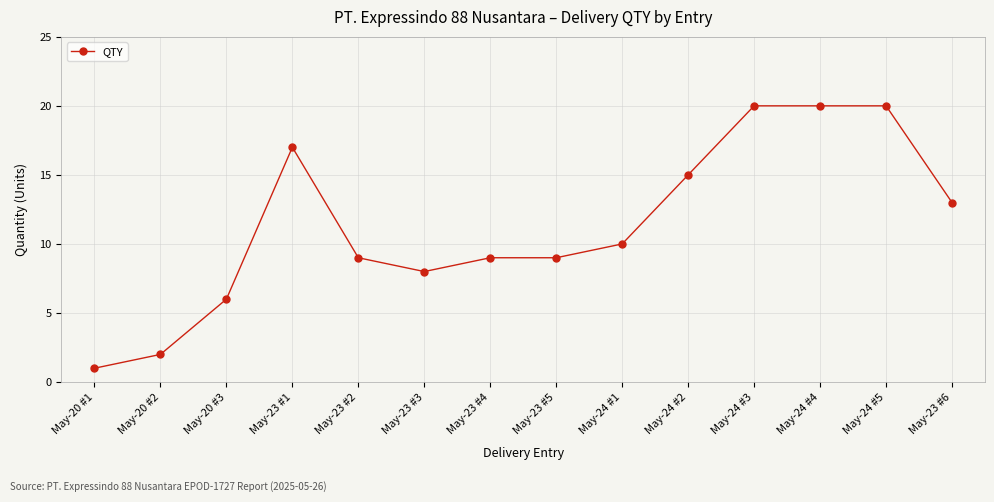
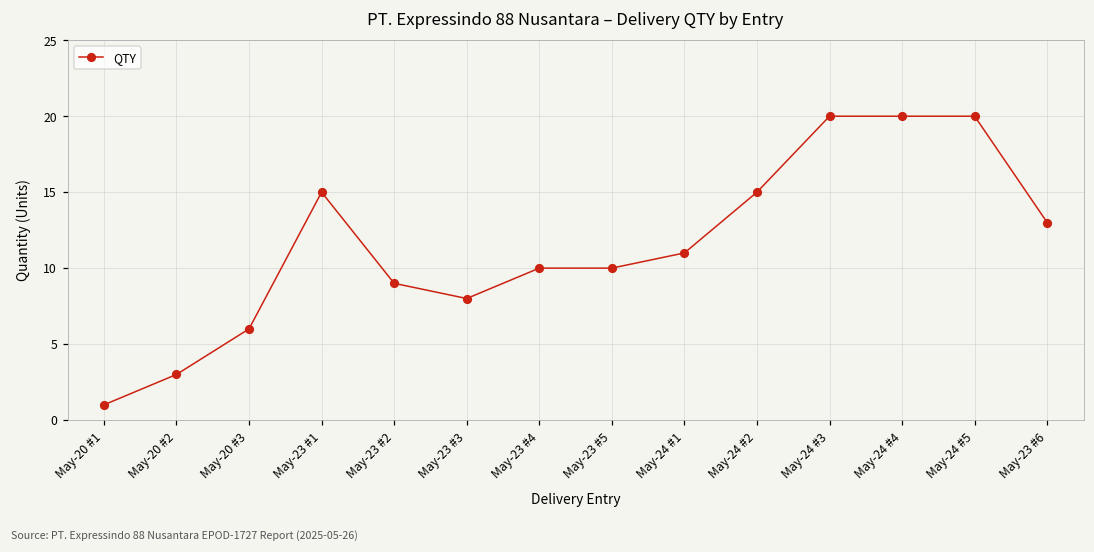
May-20 #2: 2 -> 3
May-23 #1: 17 -> 15
May-23 #4: 9 -> 10
May-23 #5: 9 -> 10
May-24 #1: 10 -> 11
